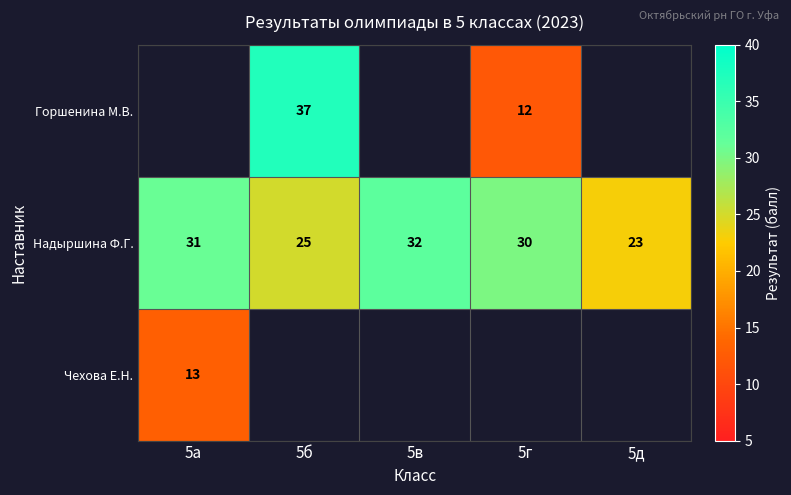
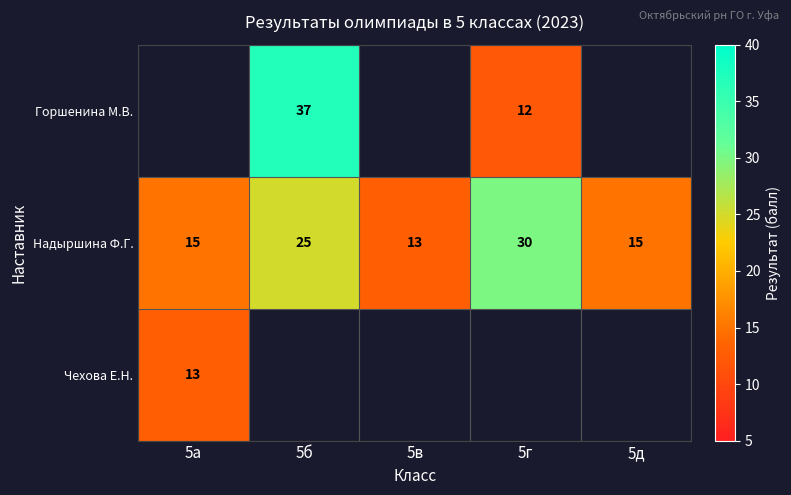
Надыршина Ф.Г., 5а: 31 -> 15
Надыршина Ф.Г., 5в: 32 -> 13
Надыршина Ф.Г., 5д: 23 -> 15
